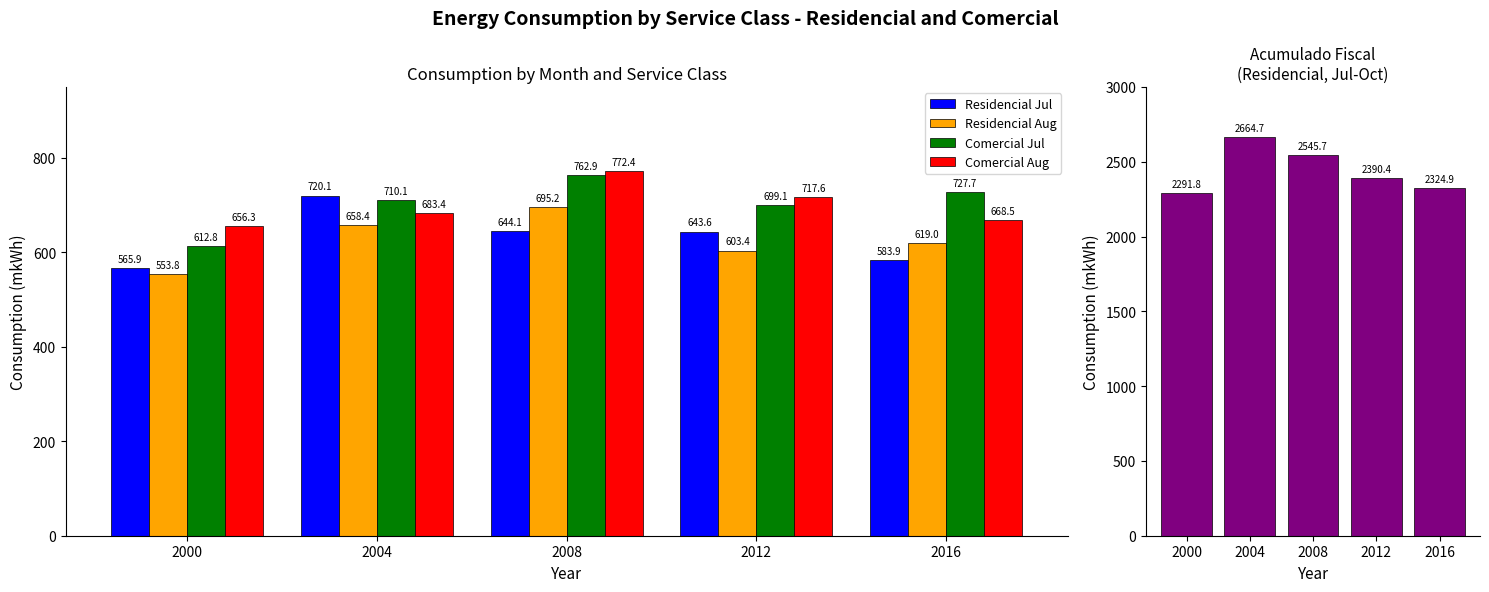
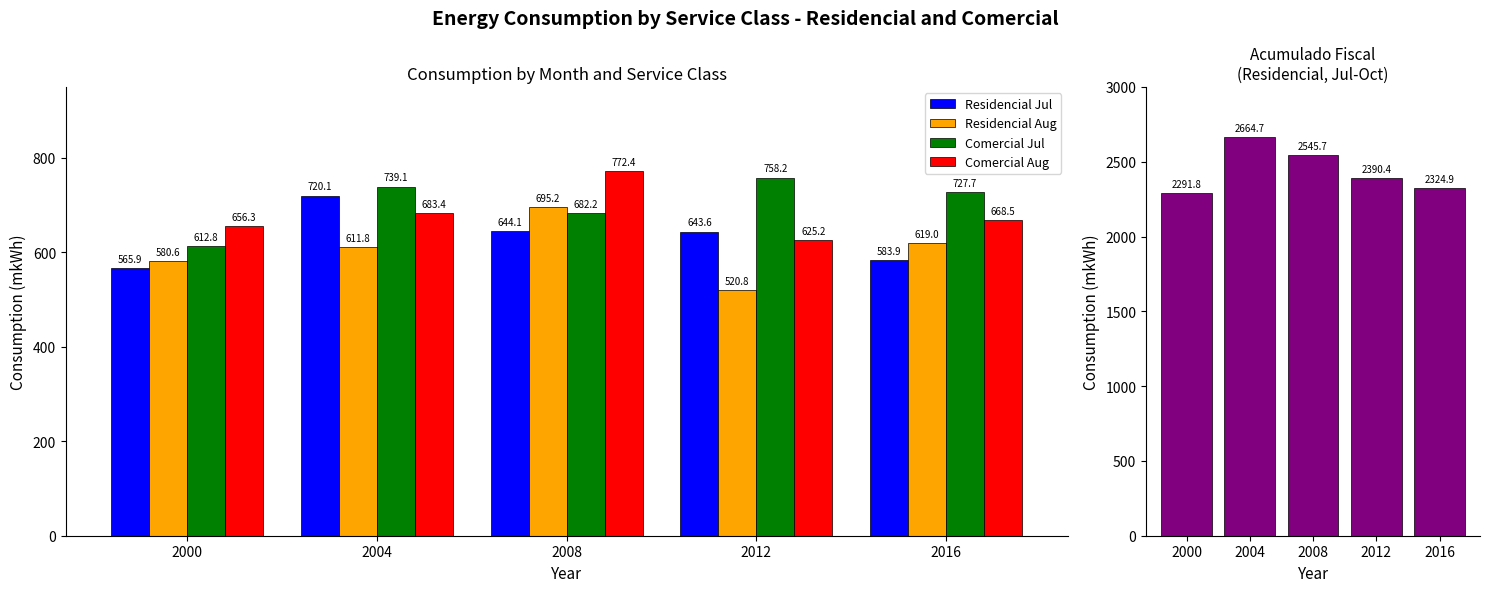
Consumption by Month and Service Class, Residencial Aug, 2000: 553.8 -> 580.6
Consumption by Month and Service Class, Residencial Aug, 2004: 658.4 -> 611.8
Consumption by Month and Service Class, Comercial Jul, 2004: 710.1 -> 739.1
Consumption by Month and Service Class, Comercial Jul, 2008: 762.9 -> 682.2
Consumption by Month and Service Class, Residencial Aug, 2012: 603.4 -> 520.8
Consumption by Month and Service Class, Comercial Jul, 2012: 699.1 -> 758.2
Consumption by Month and Service Class, Comercial Aug, 2012: 717.6 -> 625.2
